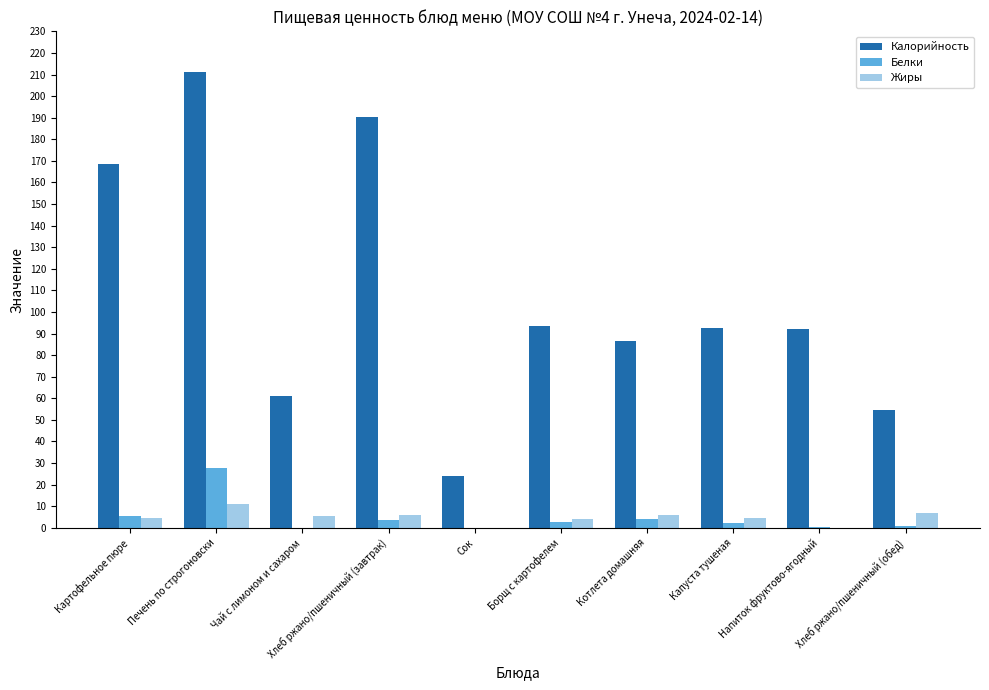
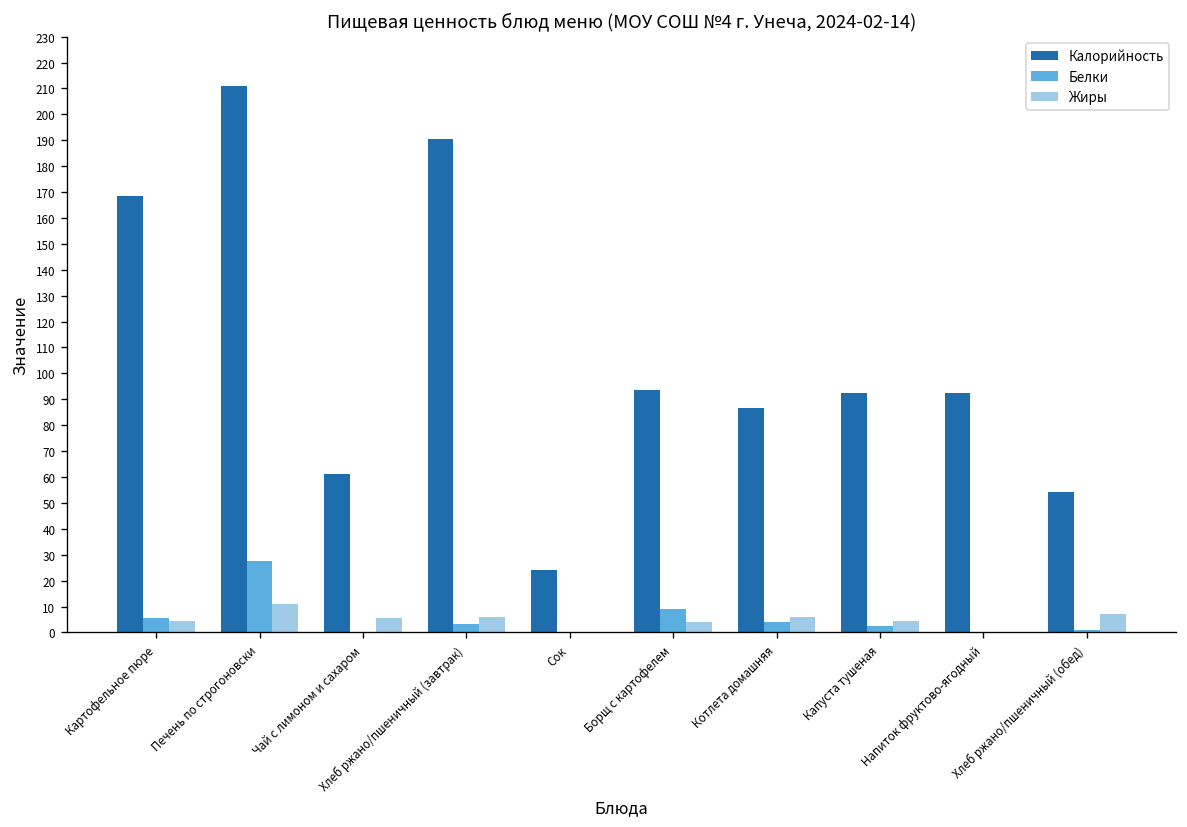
Белки, Борщ с картофелем: 3 -> 9
